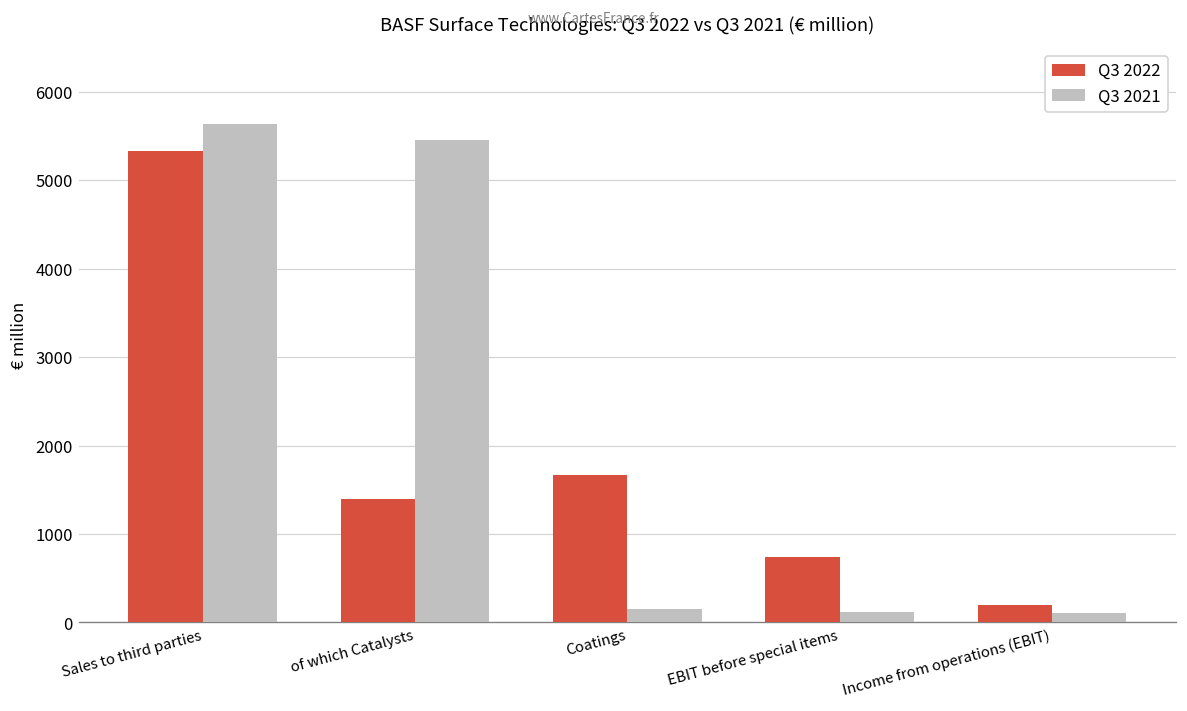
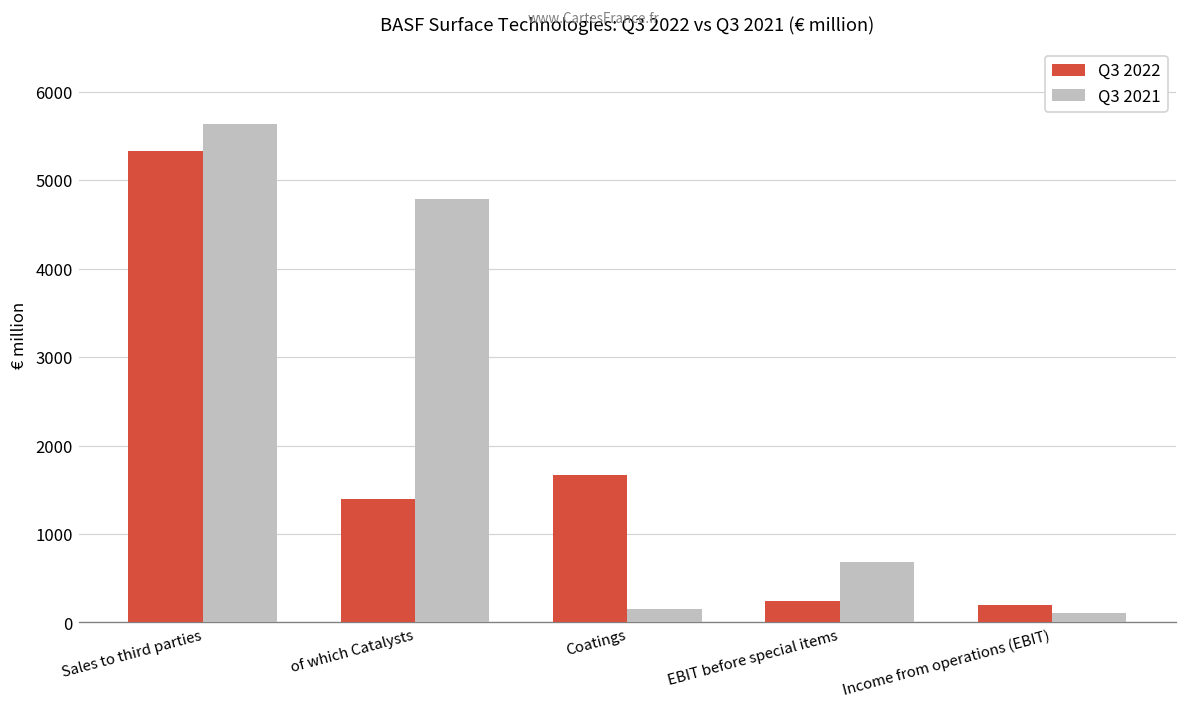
Q3 2021, of which Catalysts: 5500 -> 4800
Q3 2022, EBIT before special items: 700 -> 200
Q3 2021, EBIT before special items: 100 -> 700
